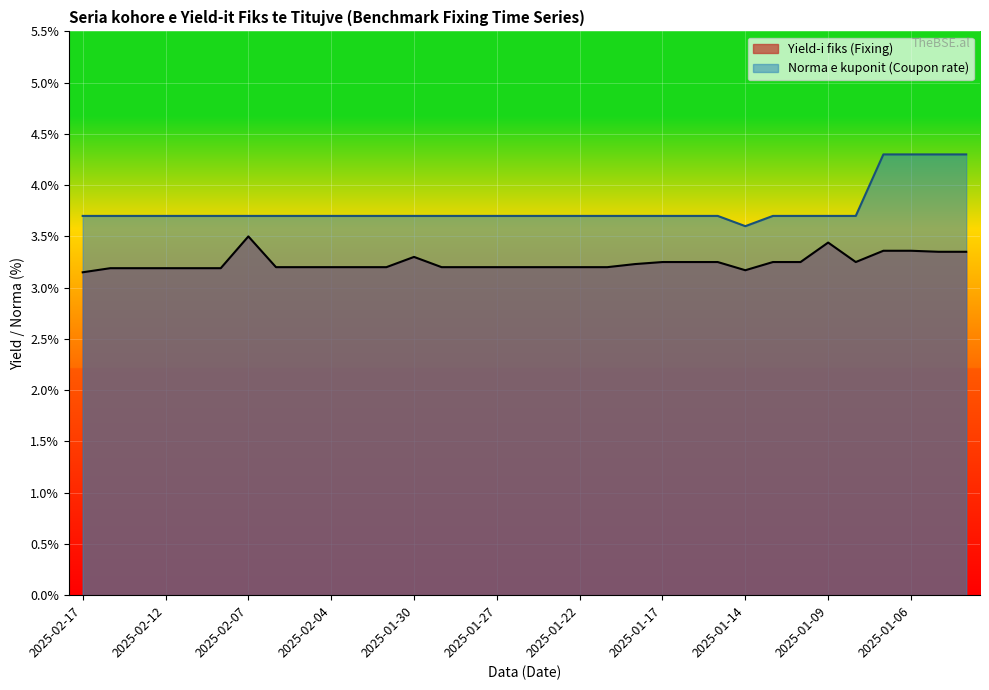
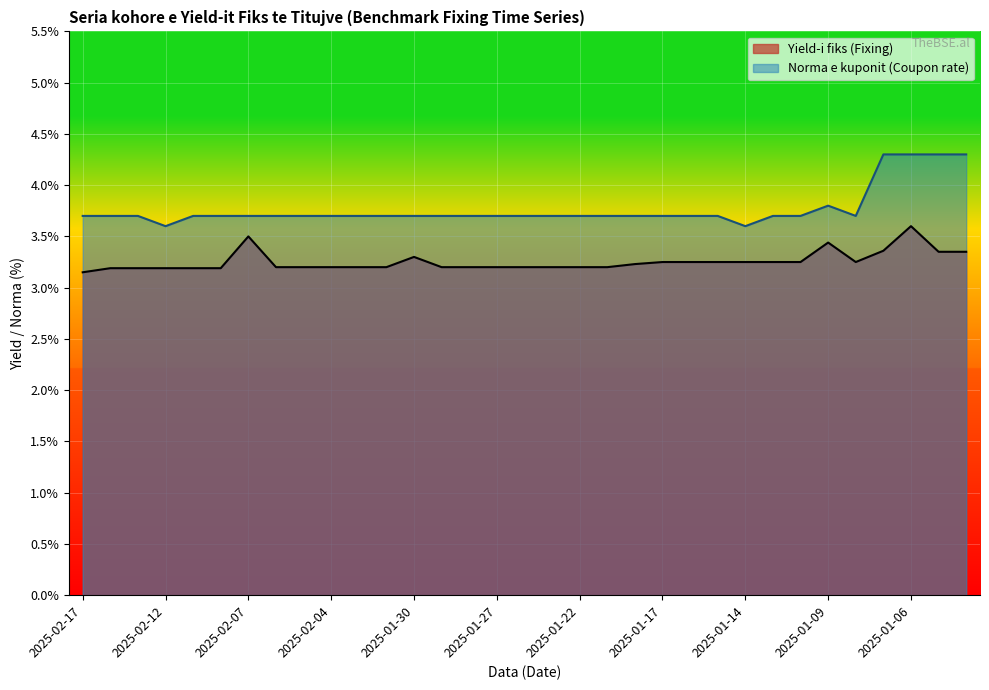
Norma e kuponit (Coupon rate), 2025-02-12: 3.7% -> 3.6%
Yield-i fiks (Fixing), 2025-01-14: 3.17% -> 3.25%
Norma e kuponit (Coupon rate), 2025-01-09: 3.7% -> 3.8%
Yield-i fiks (Fixing), 2025-01-06: 3.36% -> 3.60%
